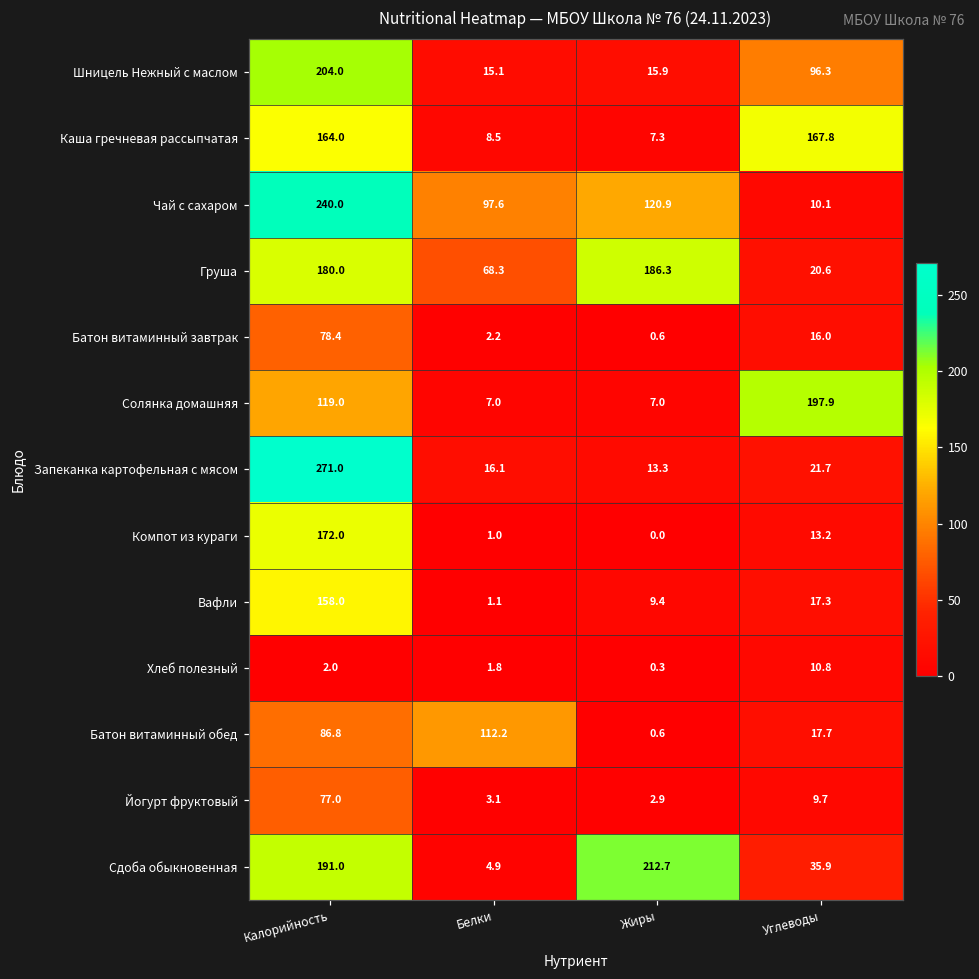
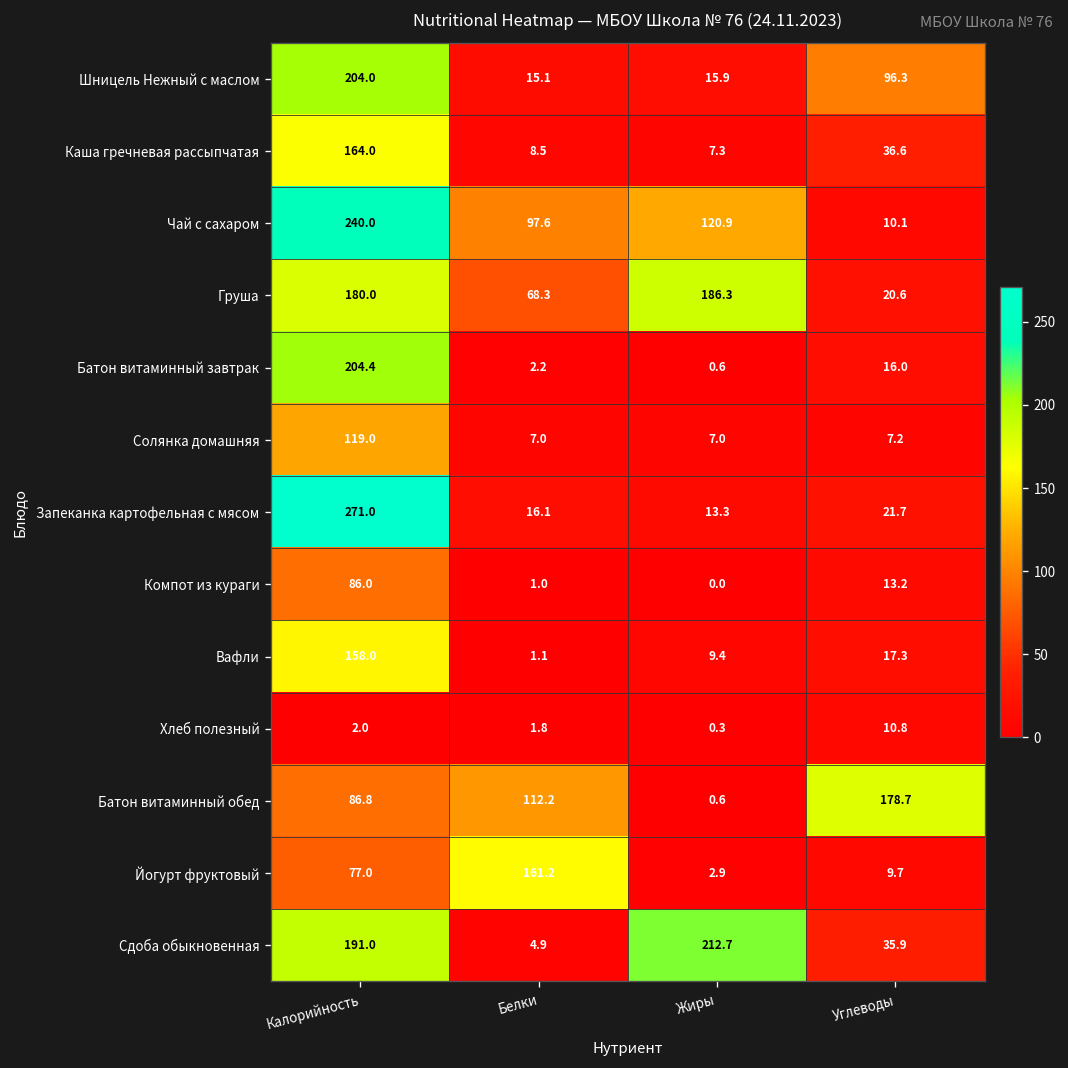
Каша гречневая рассыпчатая, Углеводы: 167.8 -> 36.6
Батон витаминный завтрак, Калорийность: 78.4 -> 204.4
Солянка домашняя, Углеводы: 197.9 -> 7.2
Компот из кураги, Калорийность: 172.0 -> 86.0
Батон витаминный обед, Углеводы: 17.7 -> 178.7
Йогурт фруктовый, Белки: 3.1 -> 161.2
